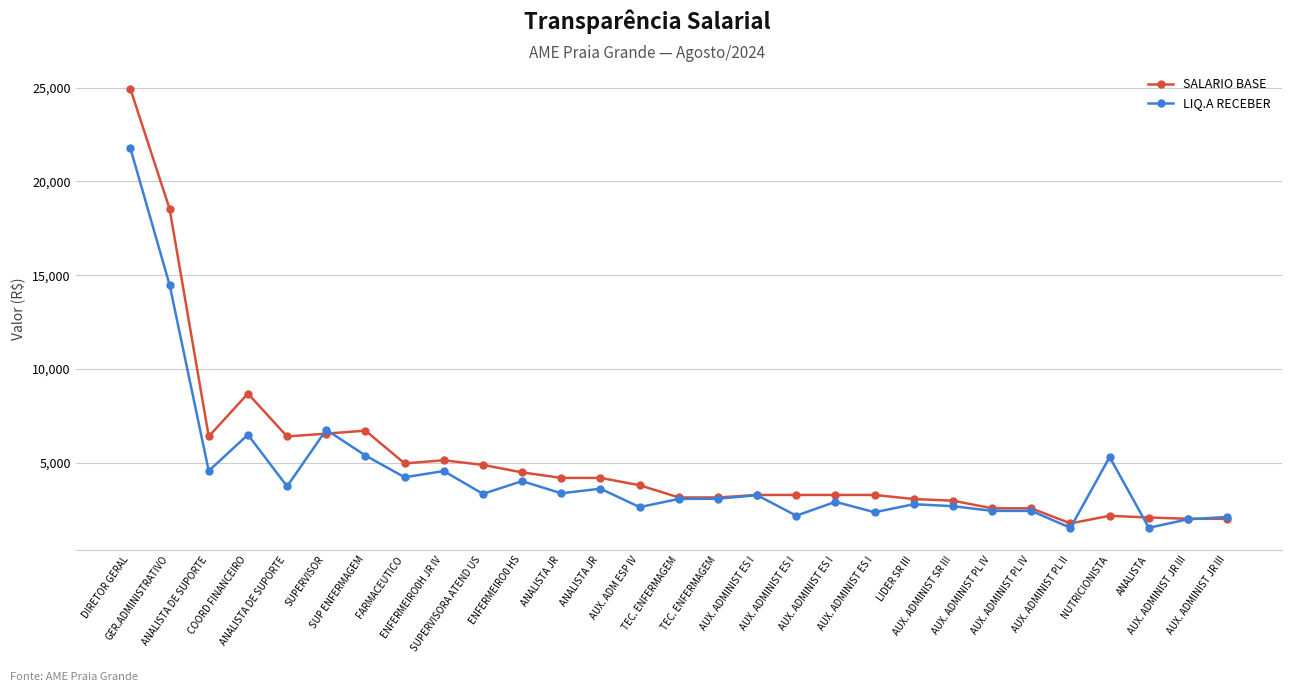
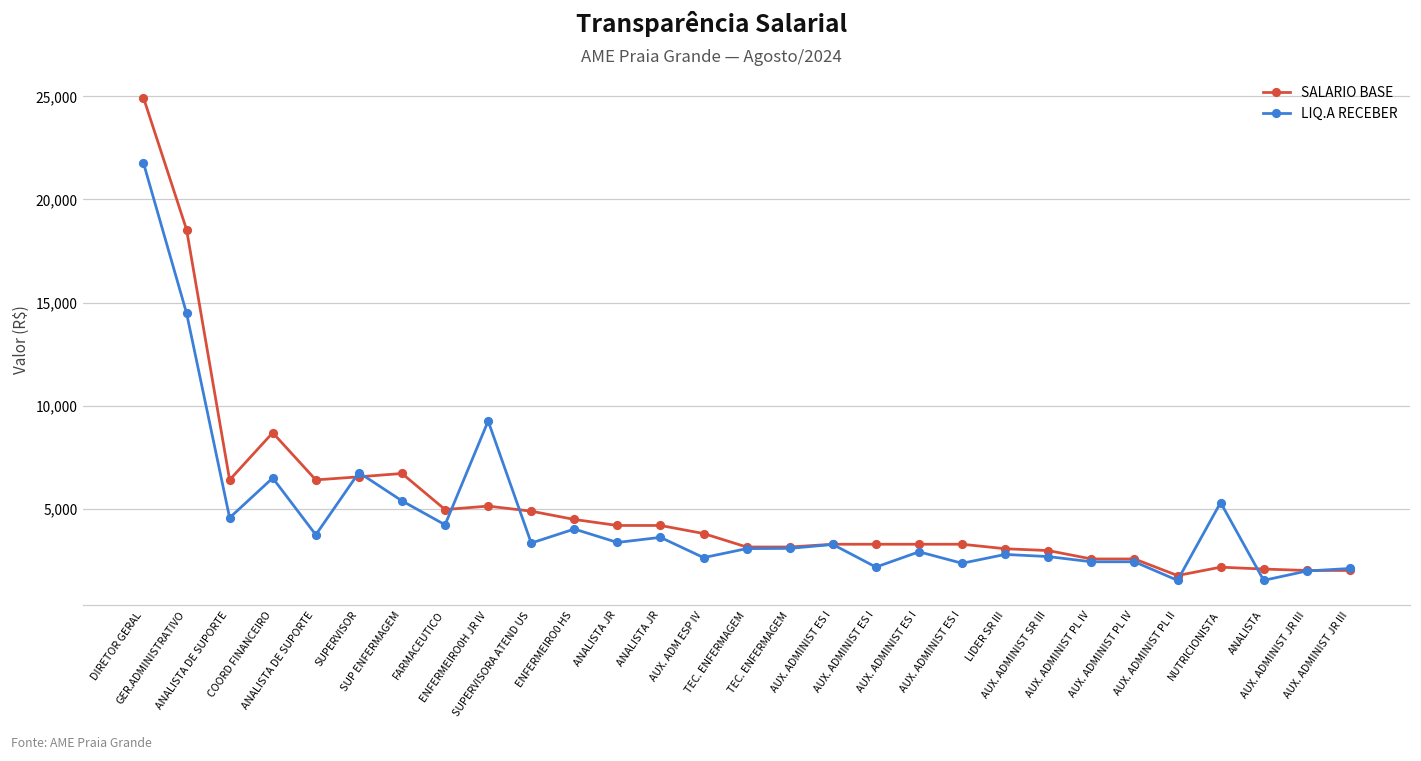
LIQ.A RECEBER, ENFERMEIRO0H JR IV: 4,600 -> 9,300
